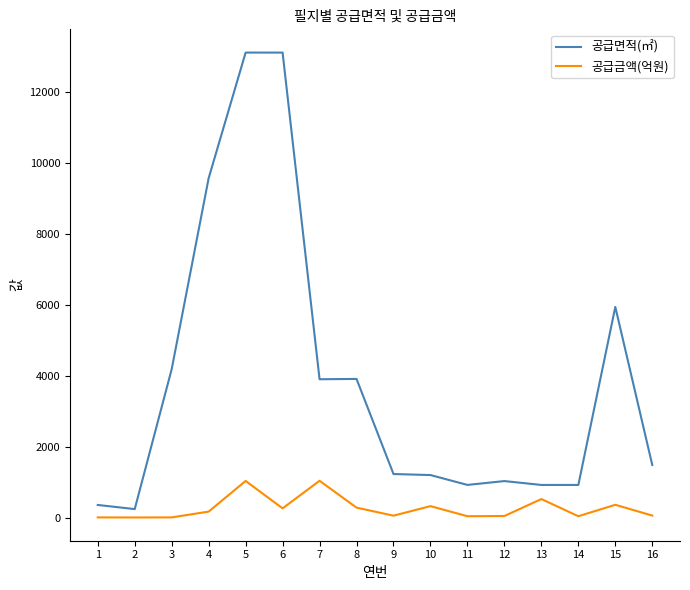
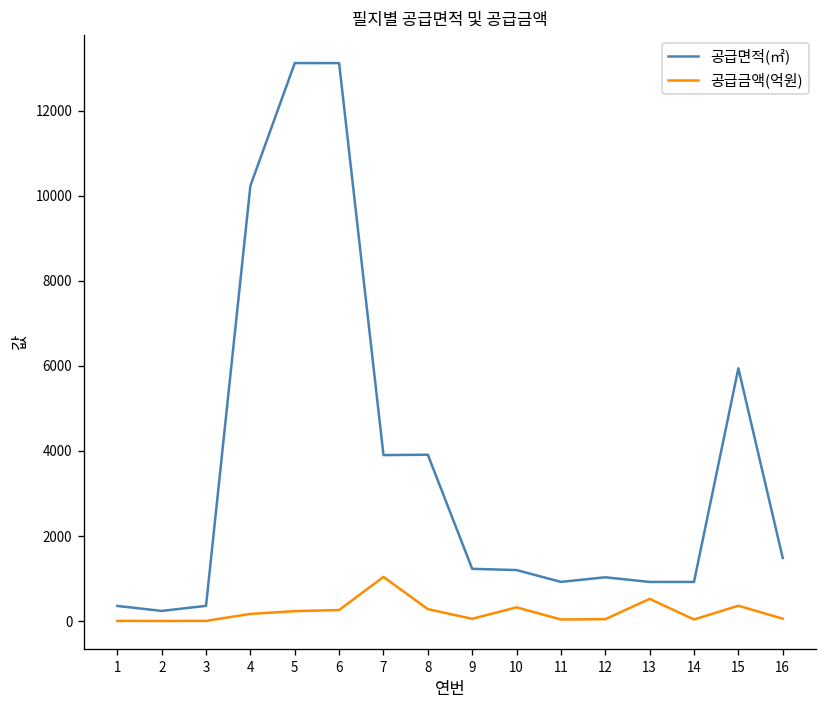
공급면적(㎡), 3: 4200 -> 400
공급면적(㎡), 4: 9600 -> 10200
공급금액(억원), 5: 1000 -> 200
